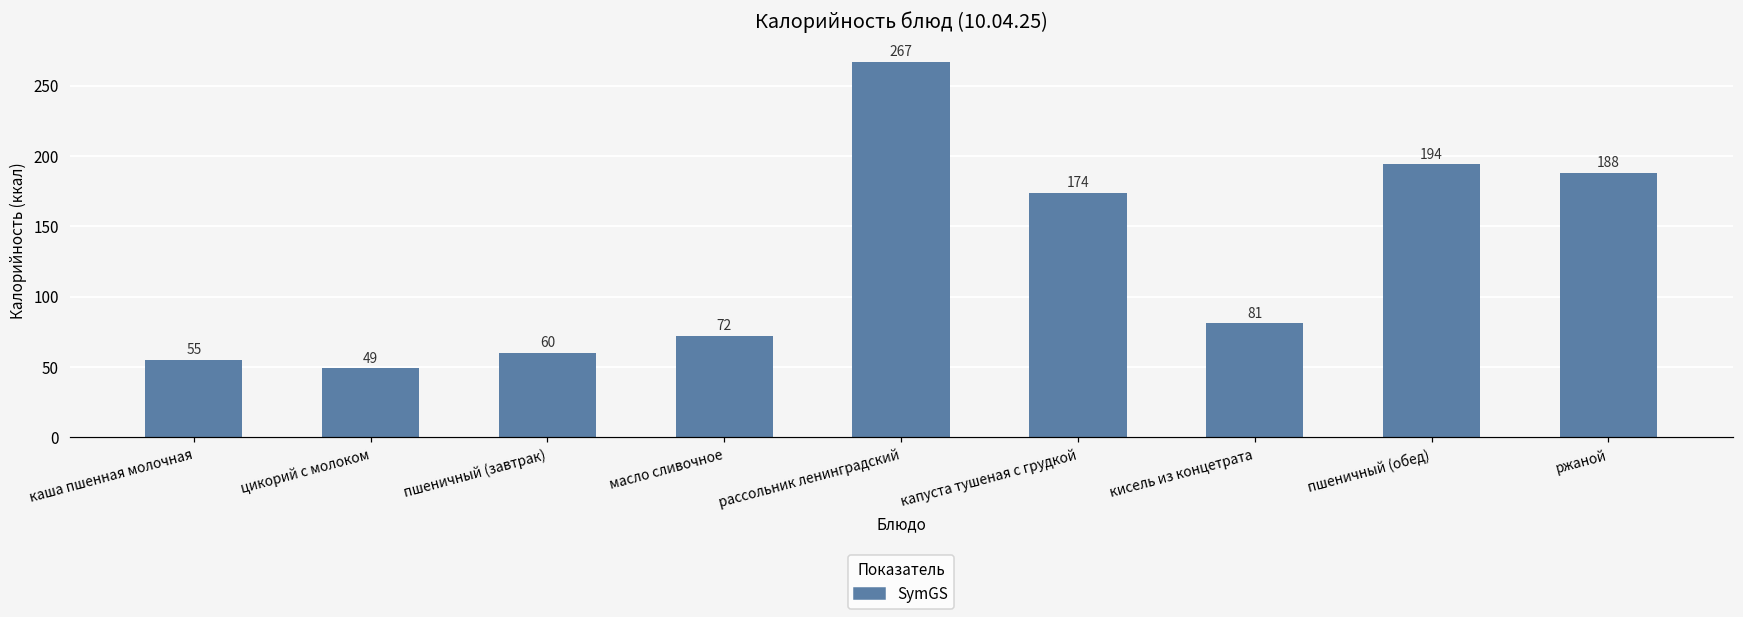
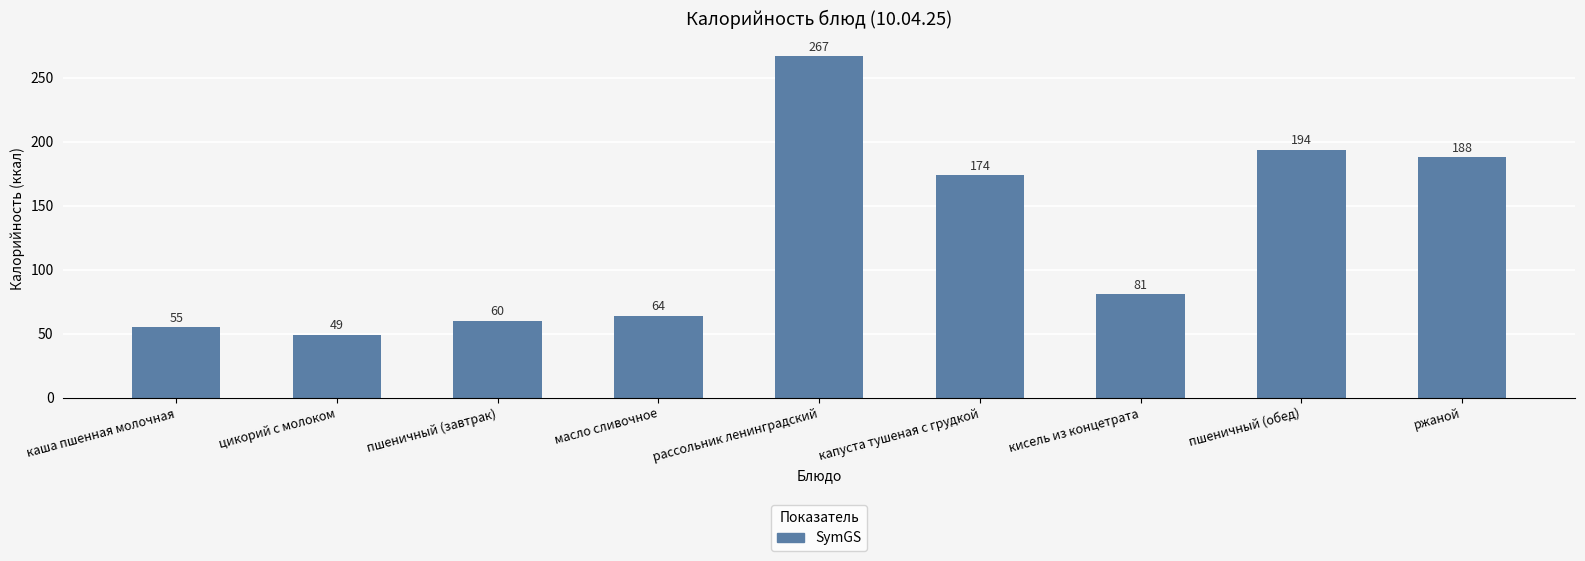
масло сливочное: 72 -> 64
